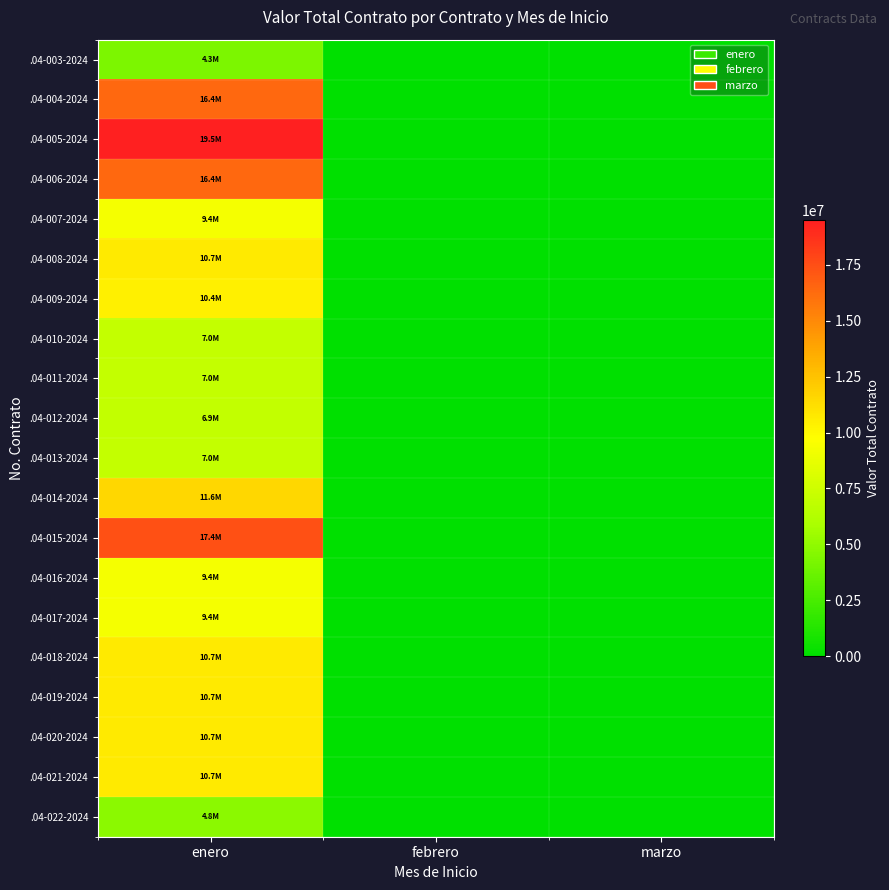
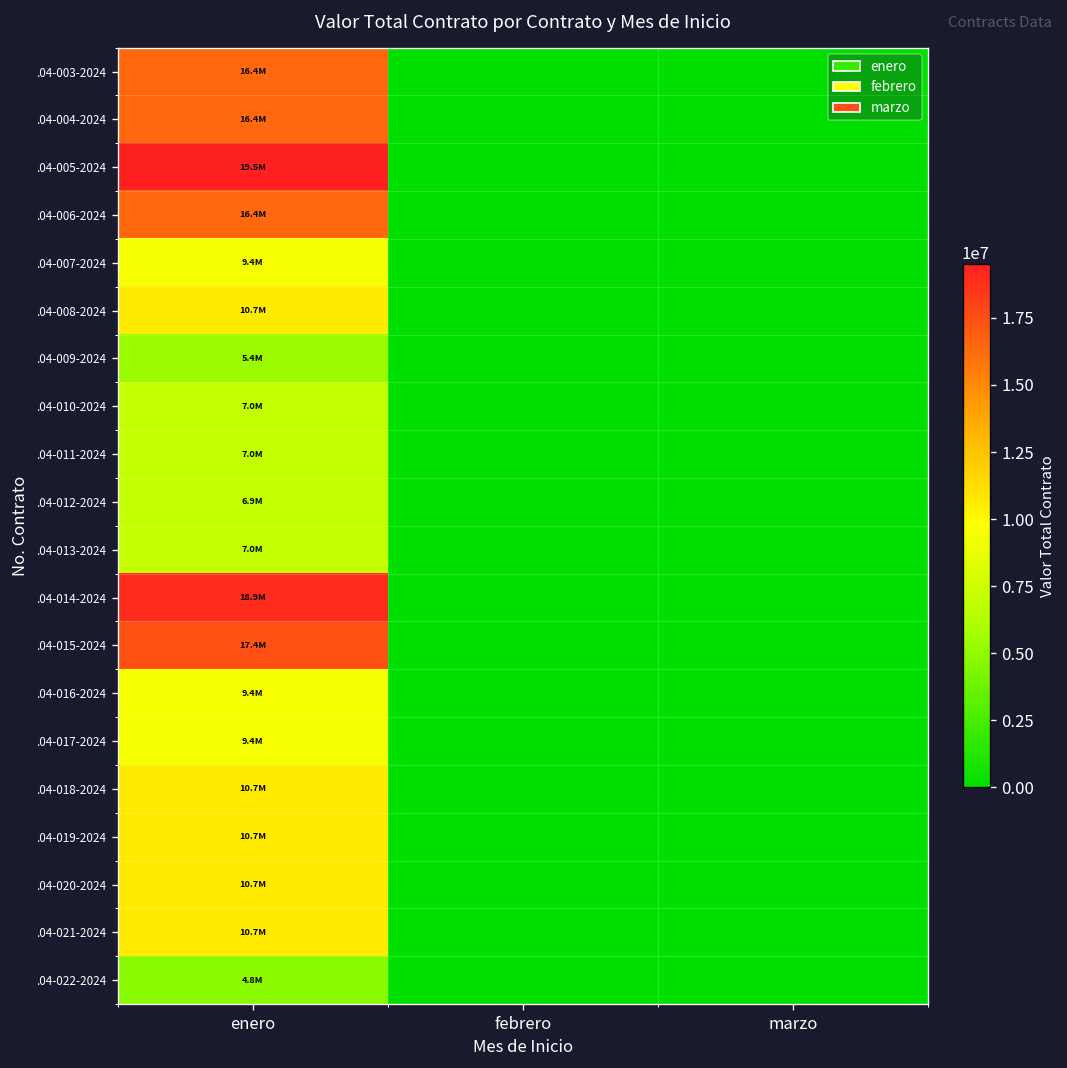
.04-003-2024, enero: 4.3M -> 16.4M
.04-009-2024, enero: 10.4M -> 5.4M
.04-014-2024, enero: 11.6M -> 18.9M
